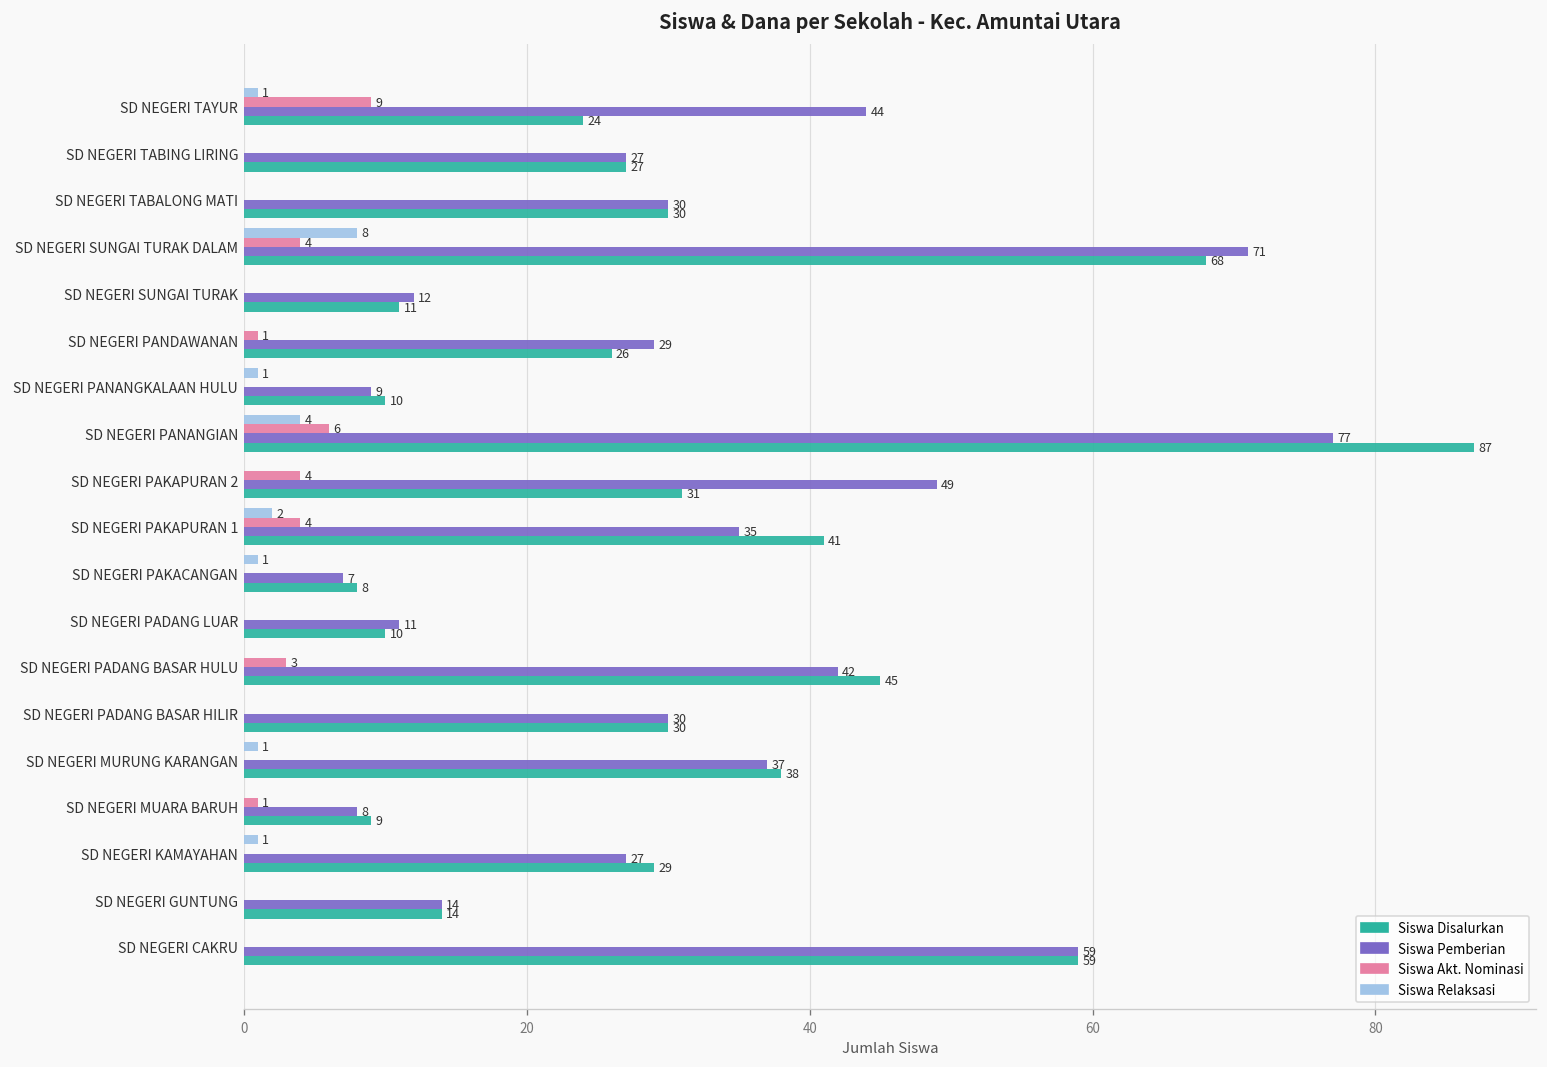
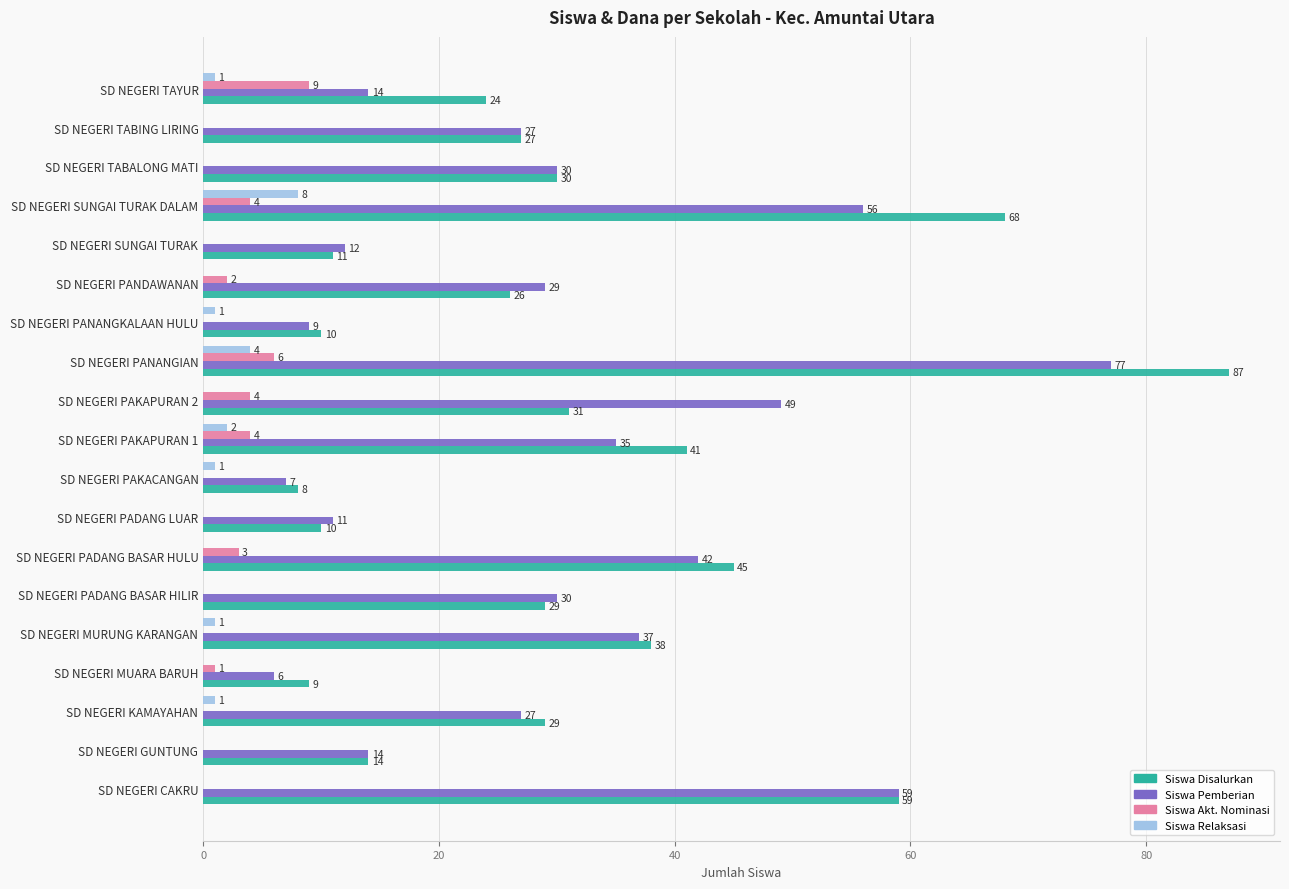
Siswa Pemberian, SD NEGERI TAYUR: 44 -> 14
Siswa Pemberian, SD NEGERI SUNGAI TURAK DALAM: 71 -> 56
Siswa Akt. Nominasi, SD NEGERI PANDAWANAN: 1 -> 2
Siswa Disalurkan, SD NEGERI PADANG BASAR HILIR: 30 -> 29
Siswa Pemberian, SD NEGERI MUARA BARUH: 8 -> 6
